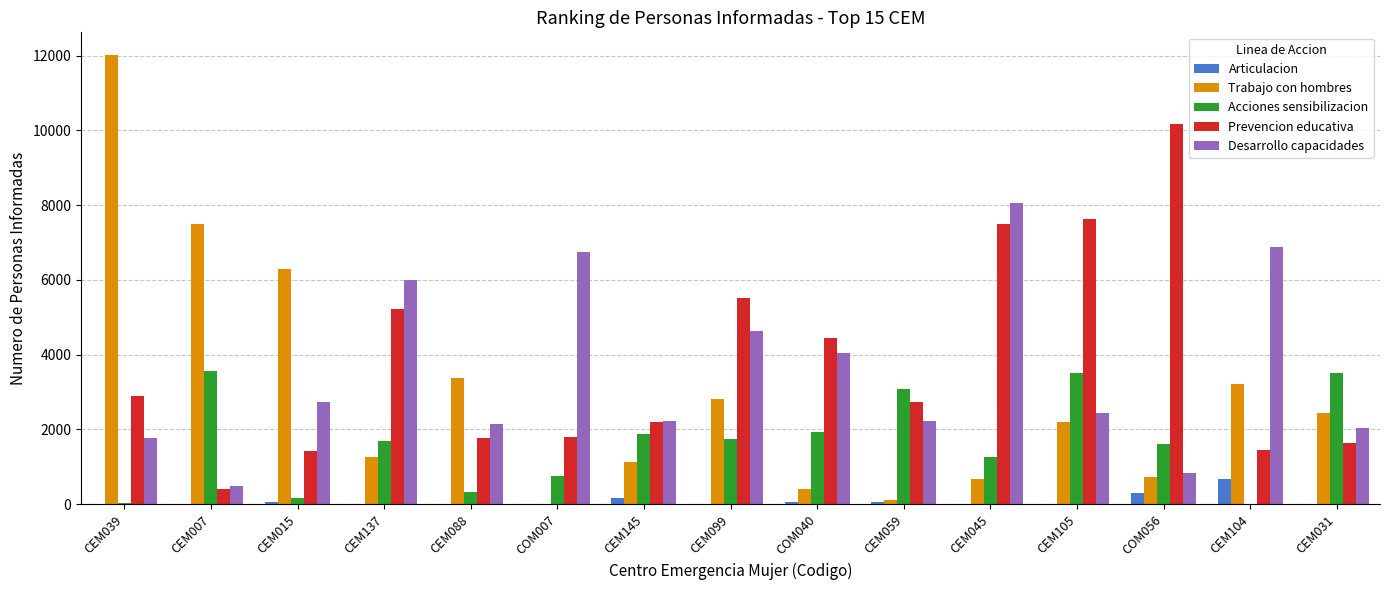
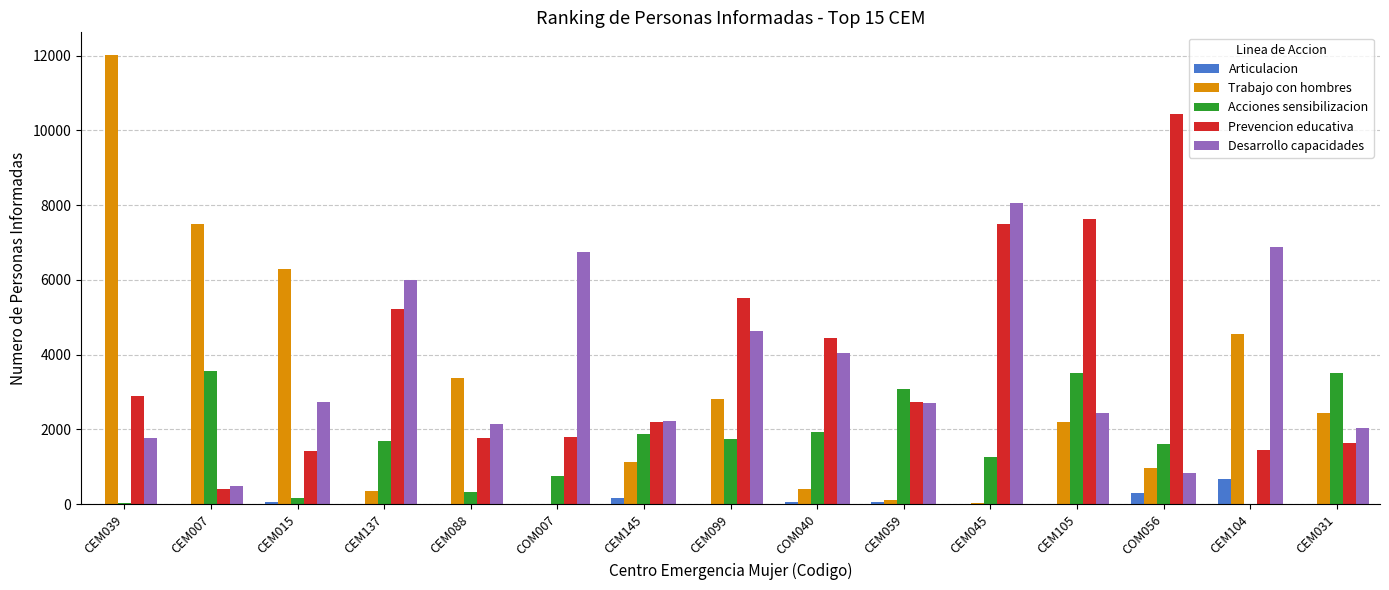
Trabajo con hombres, CEM137: 1300 -> 400
Desarrollo capacidades, CEM059: 2200 -> 2700
Trabajo con hombres, CEM045: 700 -> 0
Trabajo con hombres, COM056: 700 -> 1000
Prevencion educativa, COM056: 10200 -> 10400
Trabajo con hombres, CEM104: 3200 -> 4600
